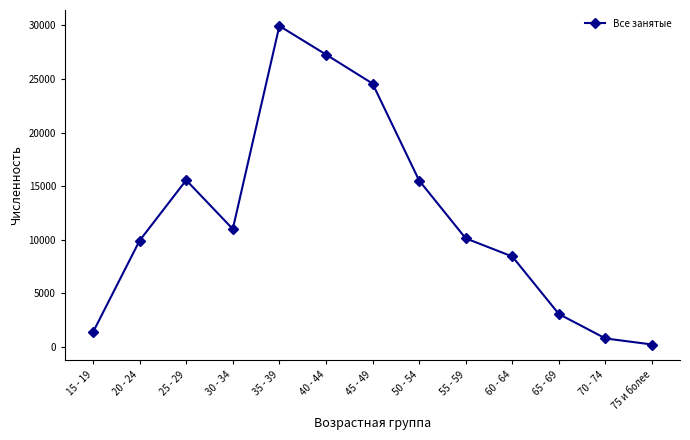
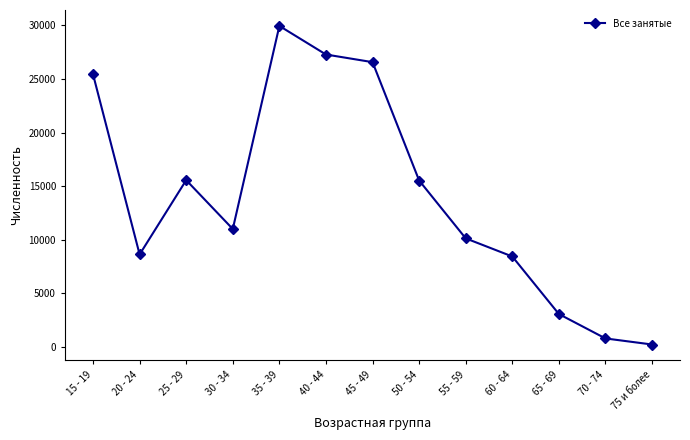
15 - 19: 1400 -> 25400
20 - 24: 9900 -> 8600
45 - 49: 24600 -> 26600
